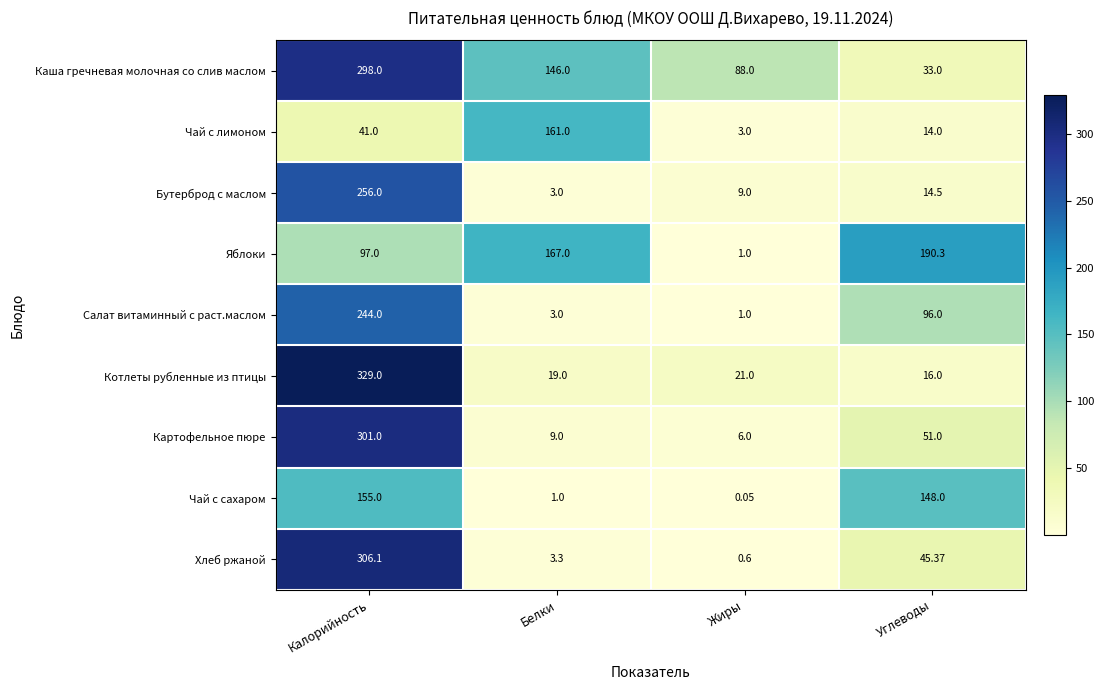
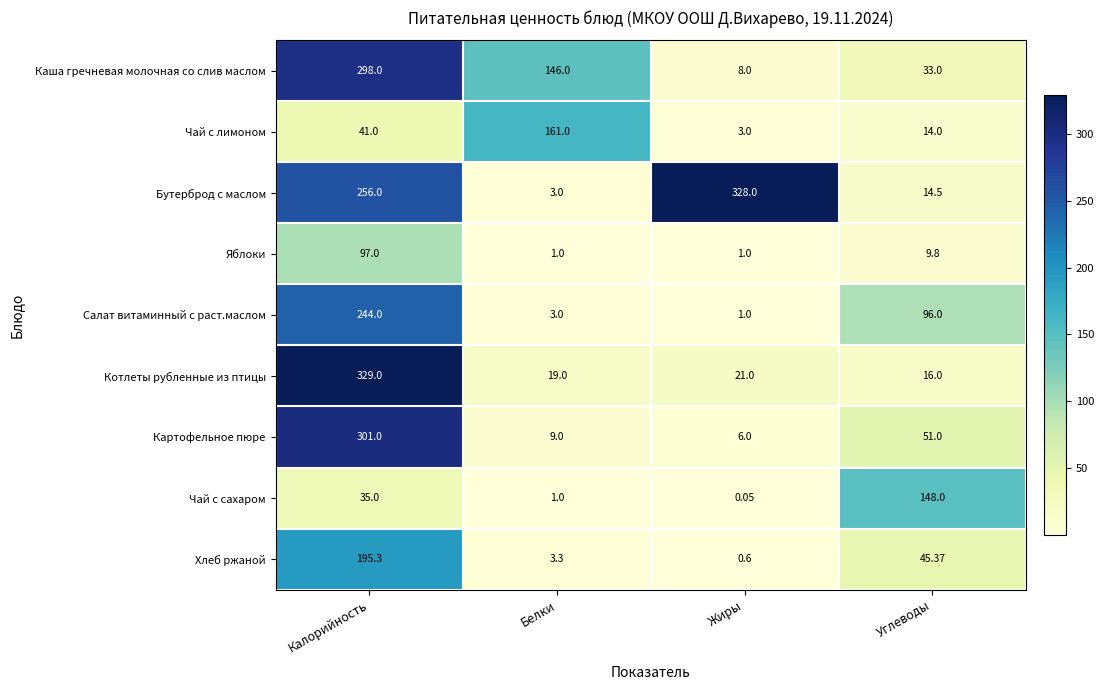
Каша гречневая молочная со слив маслом, Жиры: 88.0 -> 8.0
Бутерброд с маслом, Жиры: 9.0 -> 328.0
Яблоки, Белки: 167.0 -> 1.0
Яблоки, Углеводы: 190.3 -> 9.8
Чай с сахаром, Калорийность: 155.0 -> 35.0
Хлеб ржаной, Калорийность: 306.1 -> 195.3
